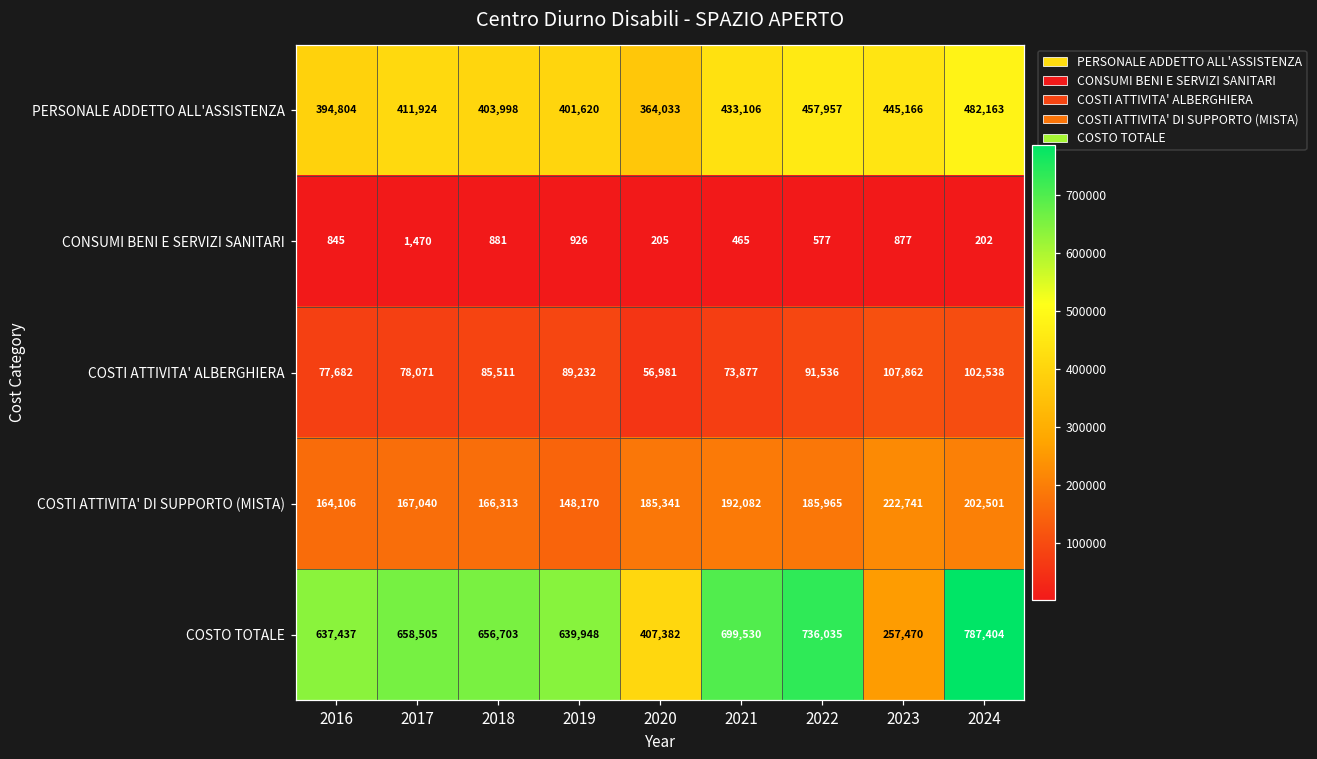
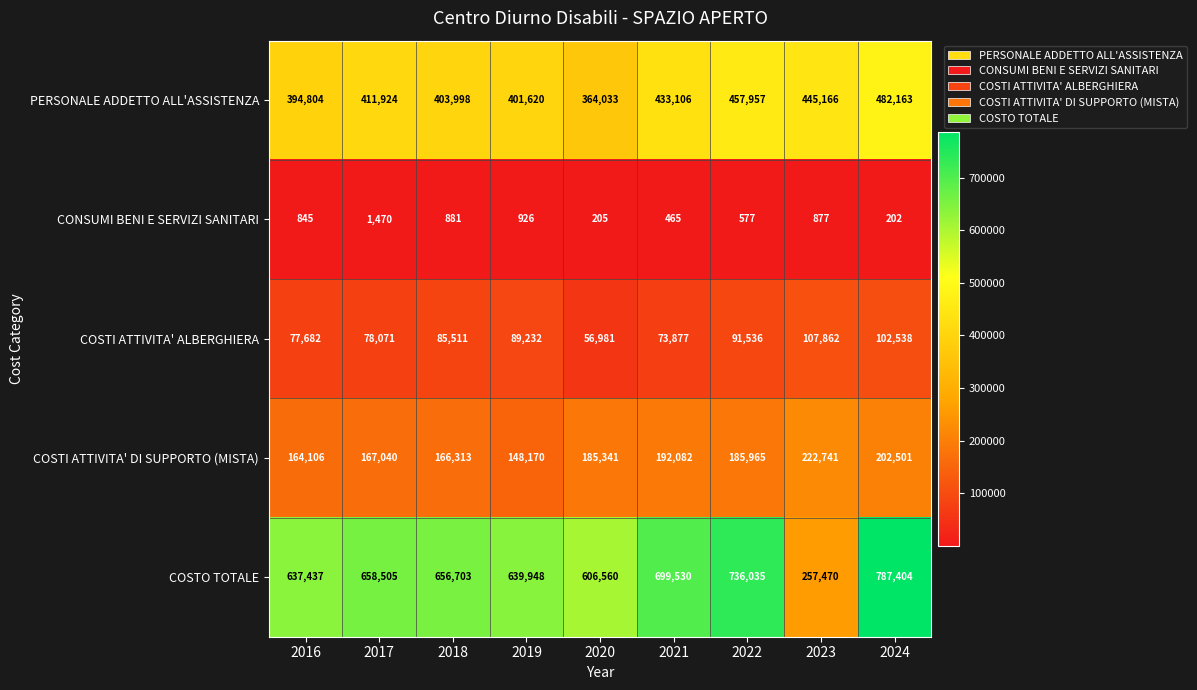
COSTO TOTALE, 2020: 407,382 -> 606,560
